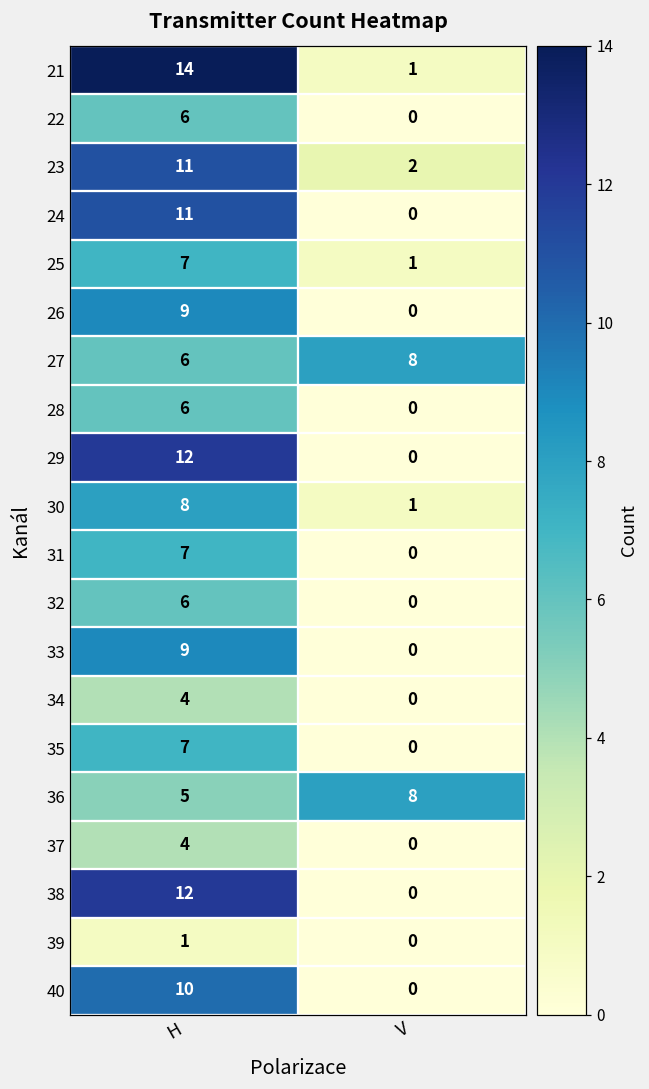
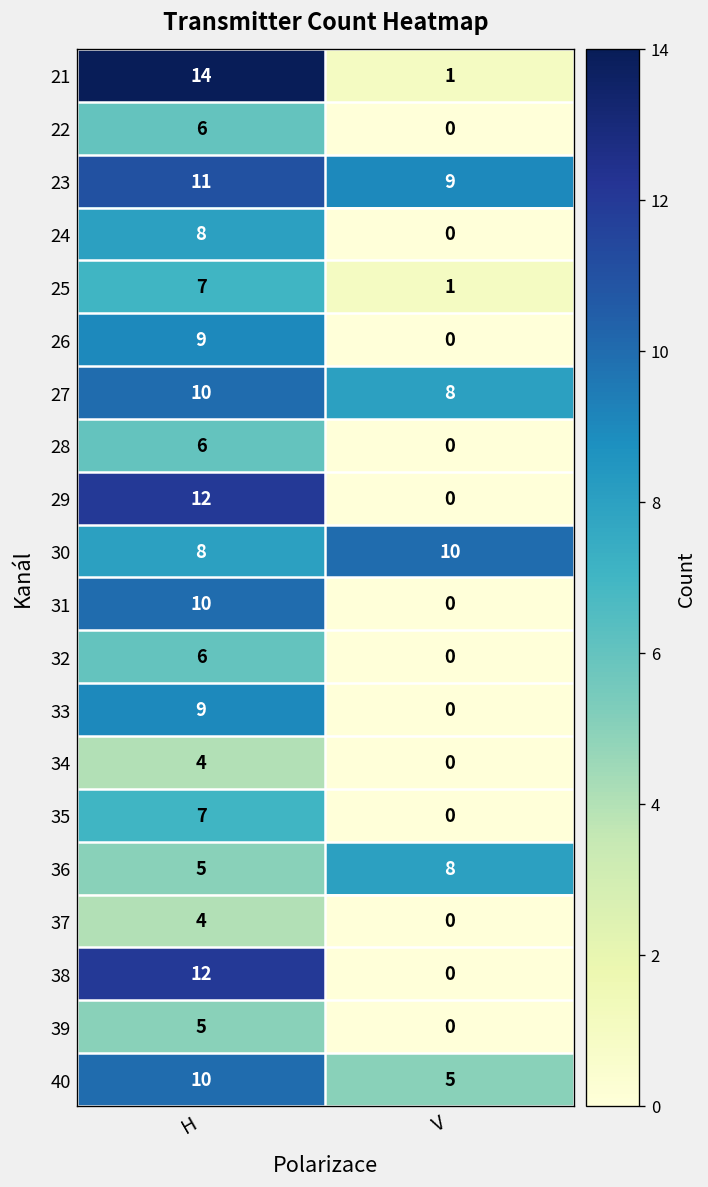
23, V: 2 -> 9
24, H: 11 -> 8
27, H: 6 -> 10
30, V: 1 -> 10
31, H: 7 -> 10
39, H: 1 -> 5
40, V: 0 -> 5
